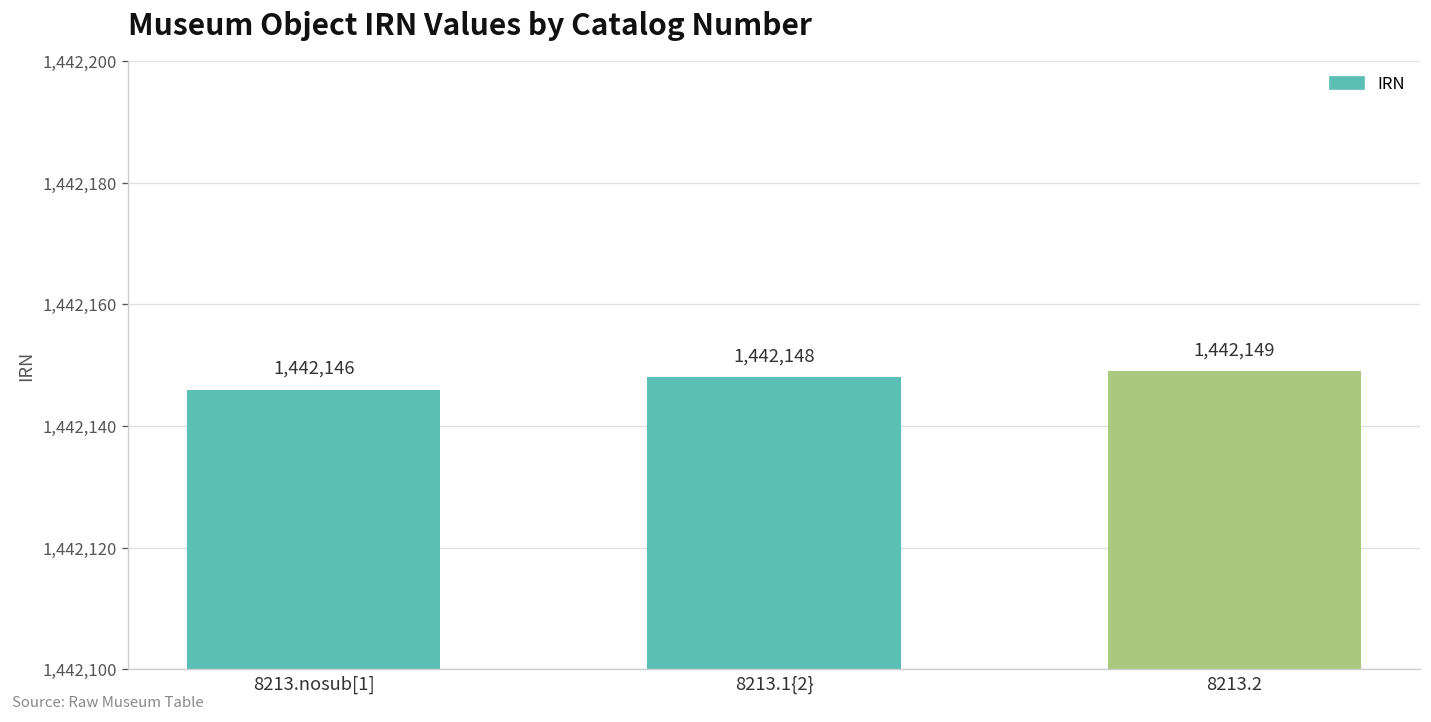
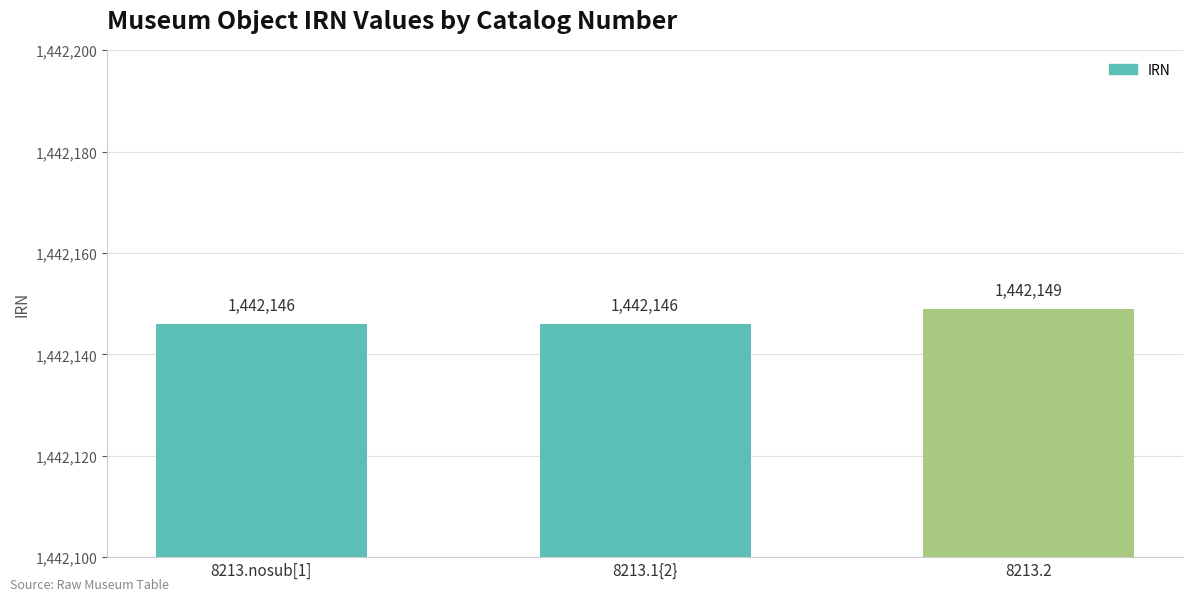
8213.1{2}: 1,442,148 -> 1,442,146
